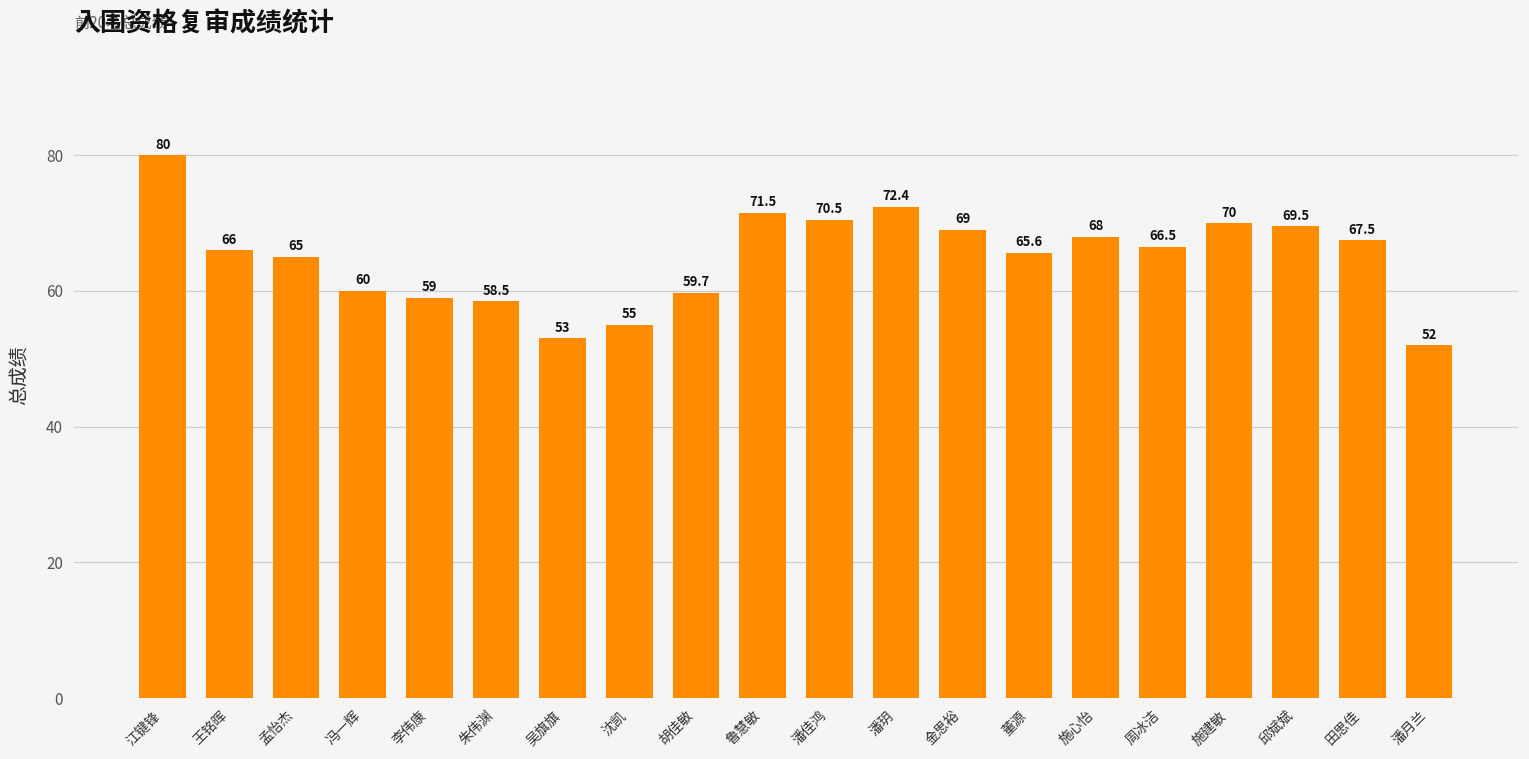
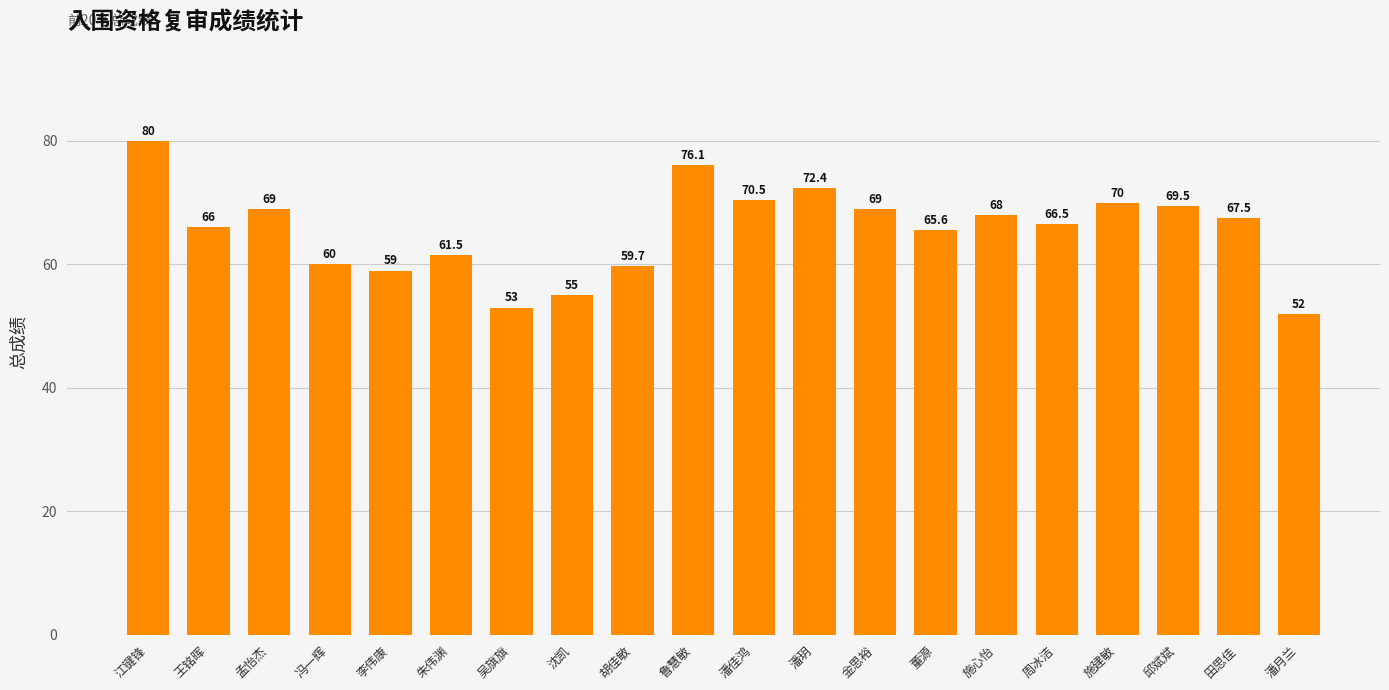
孟怡杰: 65 -> 69
朱伟渊: 58.5 -> 61.5
鲁慧敏: 71.5 -> 76.1
